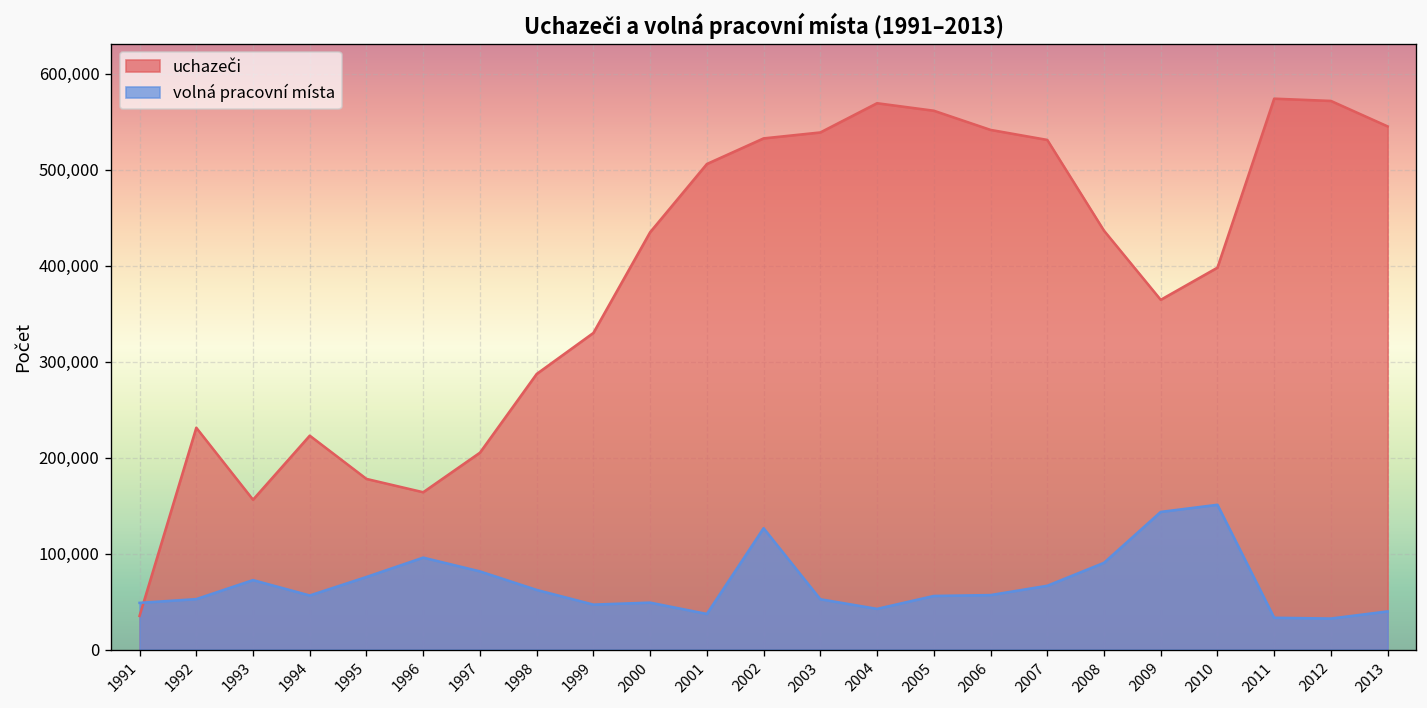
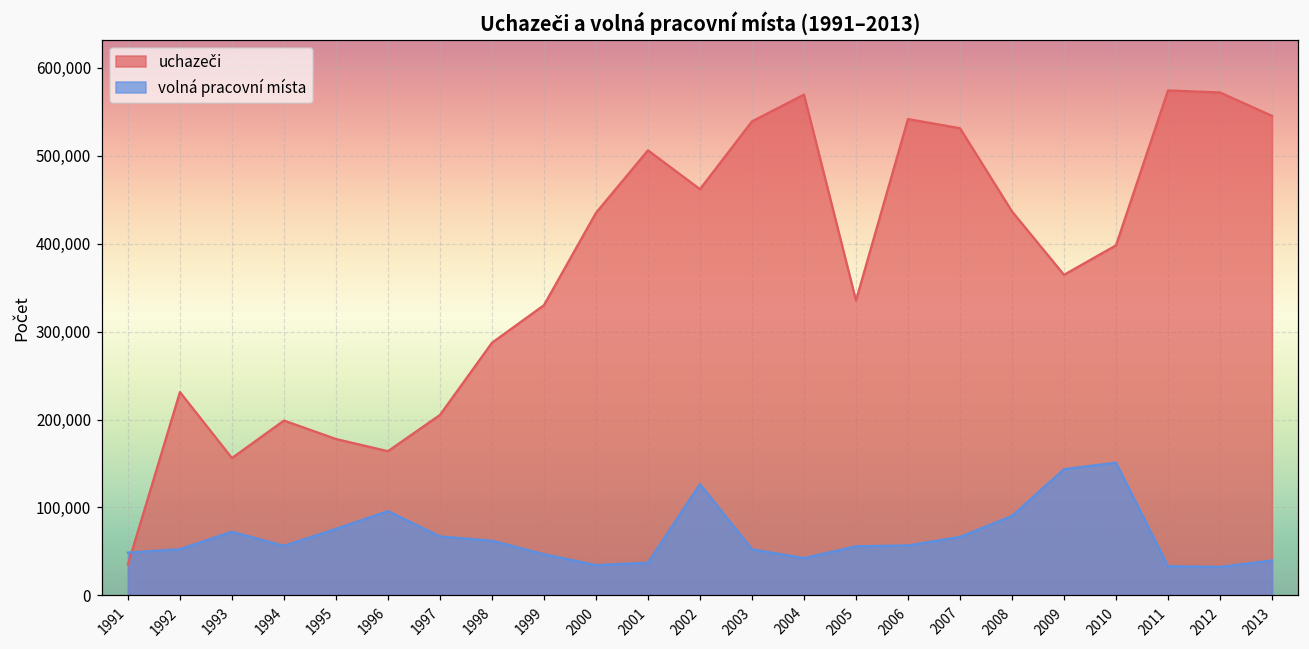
uchazeči, 1994: 220,000 -> 200,000
volná pracovní místa, 1997: 80,000 -> 70,000
volná pracovní místa, 2000: 50,000 -> 30,000
uchazeči, 2002: 530,000 -> 460,000
uchazeči, 2005: 560,000 -> 340,000
